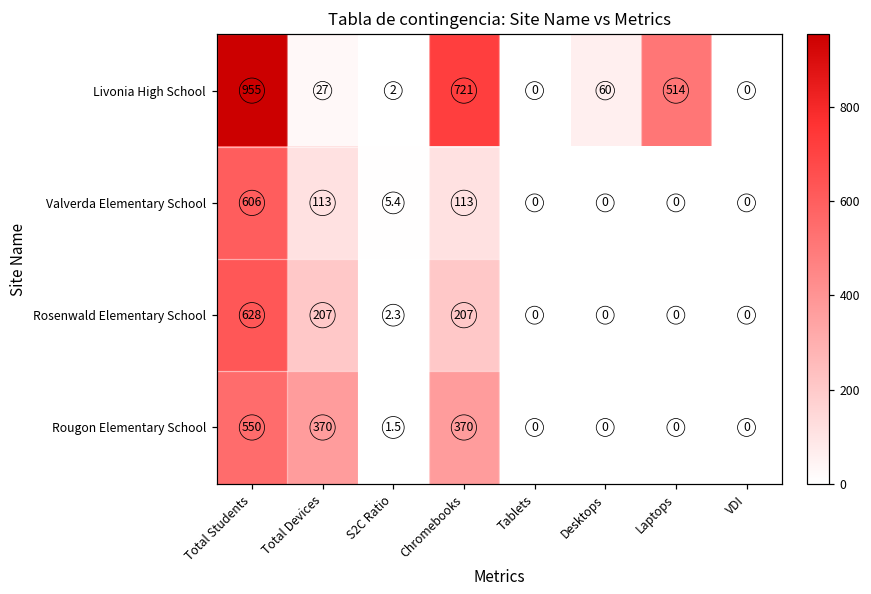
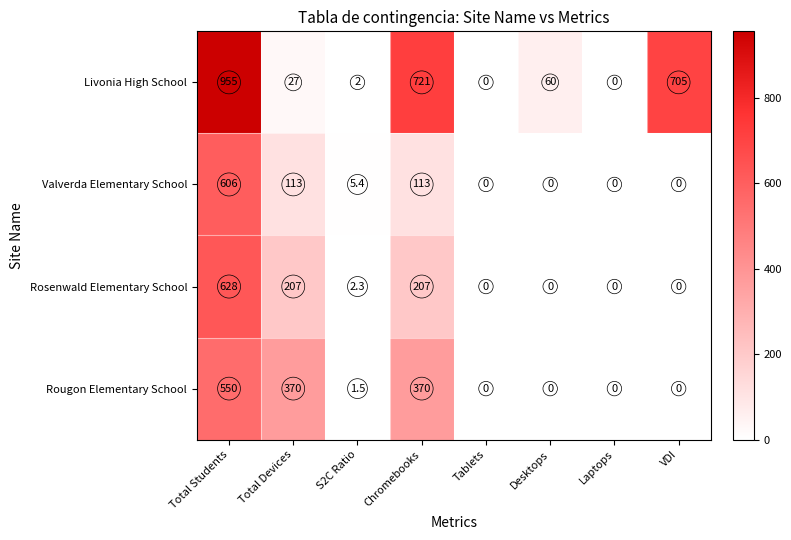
Livonia High School, Laptops: 514 -> 0
Livonia High School, VDI: 0 -> 705
